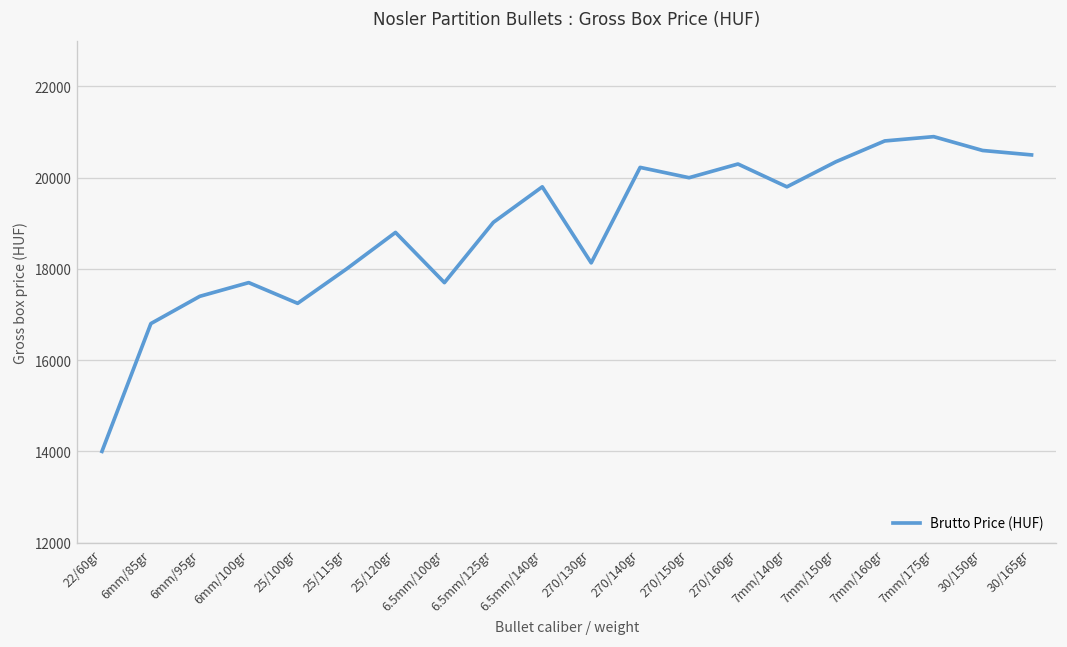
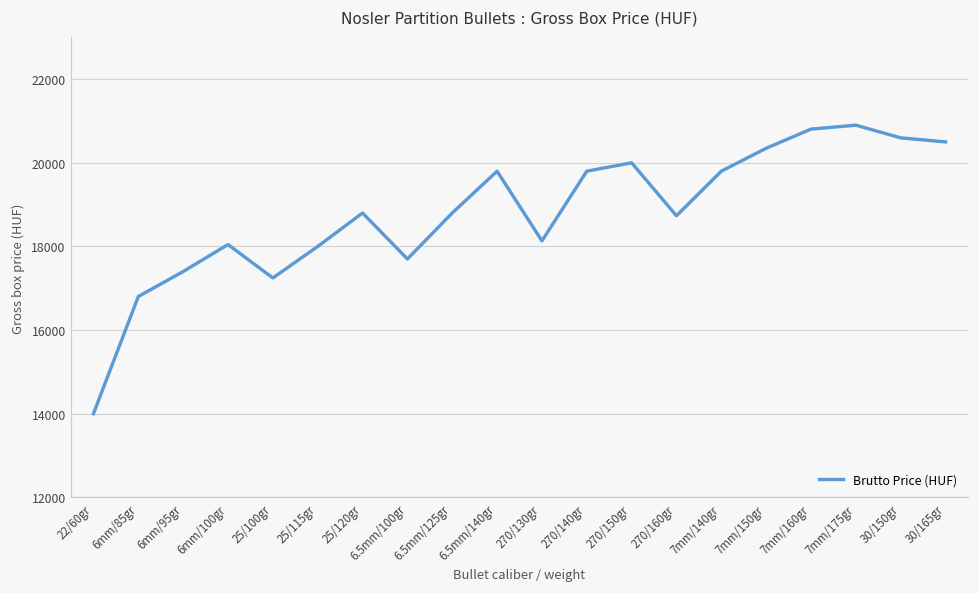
6mm/100gr: 17700 -> 18000
6.5mm/125gr: 19000 -> 18800
270/140gr: 20200 -> 19800
270/160gr: 20300 -> 18700
